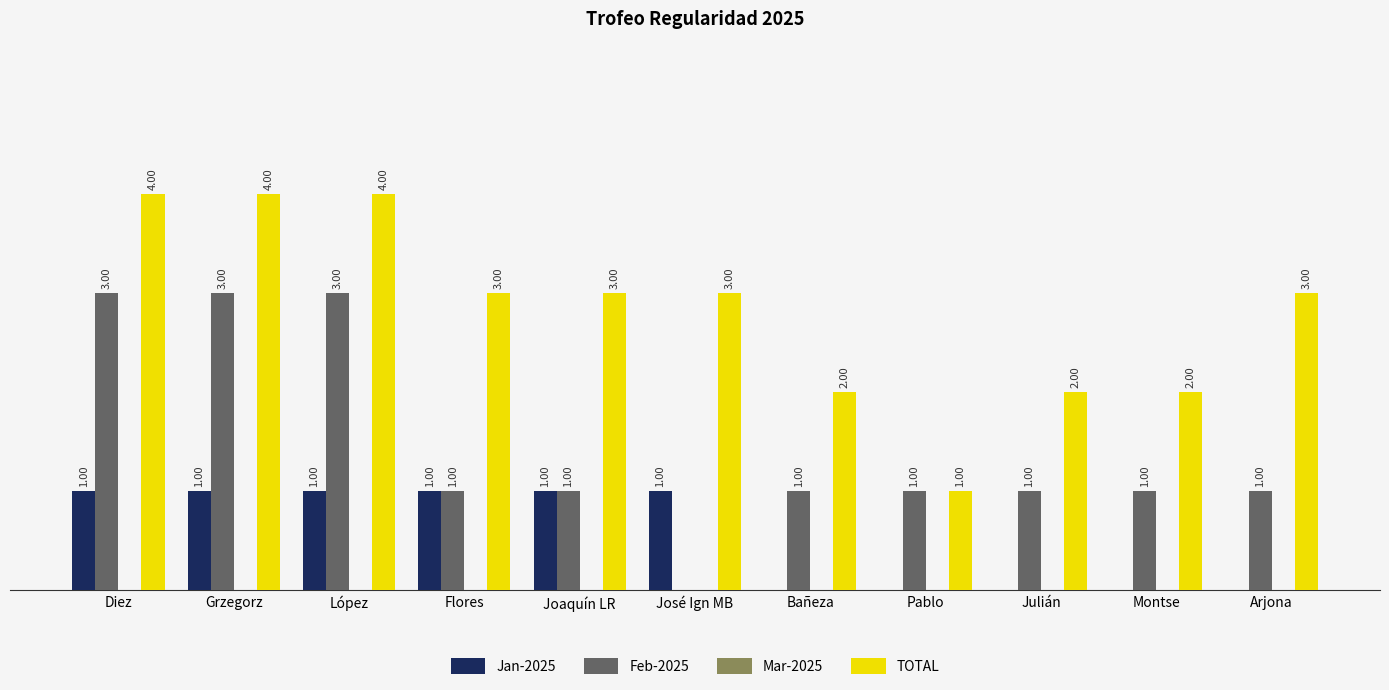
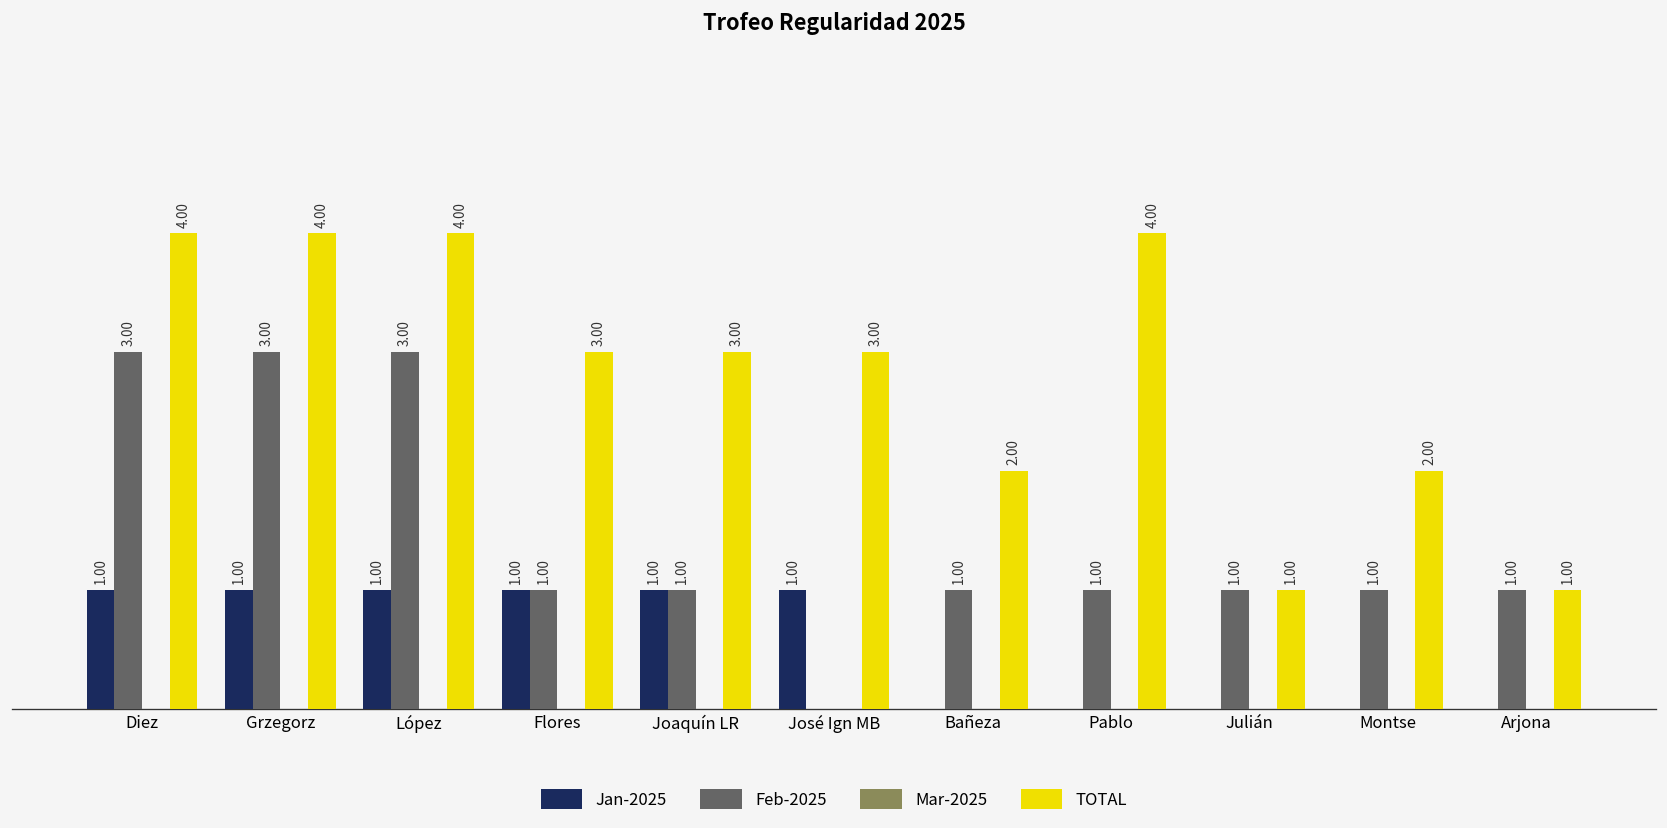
TOTAL, Pablo: 1.00 -> 4.00
TOTAL, Julián: 2.00 -> 1.00
TOTAL, Arjona: 3.00 -> 1.00
